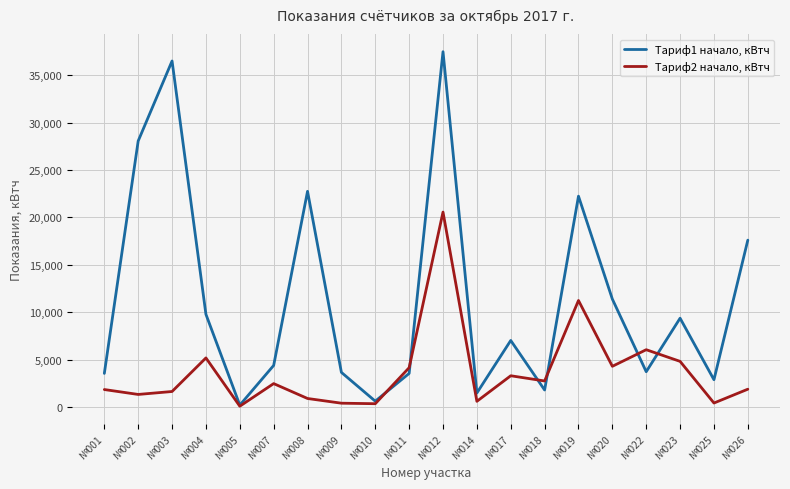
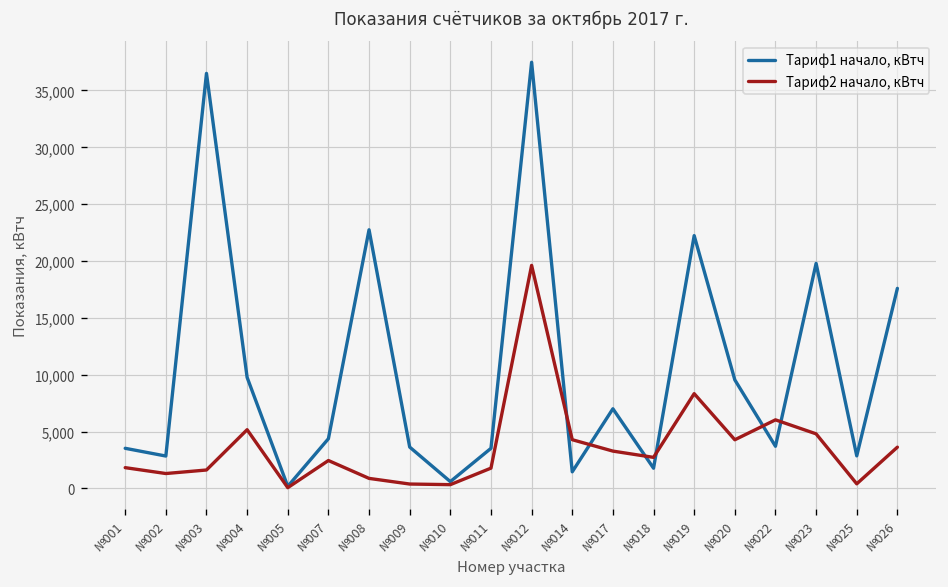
Тариф1 начало, кВтч, №002: 28,000 -> 3,000
Тариф2 начало, кВтч, №011: 4,000 -> 2,000
Тариф2 начало, кВтч, №012: 21,000 -> 20,000
Тариф2 начало, кВтч, №014: 1,000 -> 4,000
Тариф2 начало, кВтч, №019: 11,000 -> 8,000
Тариф1 начало, кВтч, №020: 11,000 -> 10,000
Тариф1 начало, кВтч, №023: 9,000 -> 20,000
Тариф2 начало, кВтч, №026: 2,000 -> 4,000
